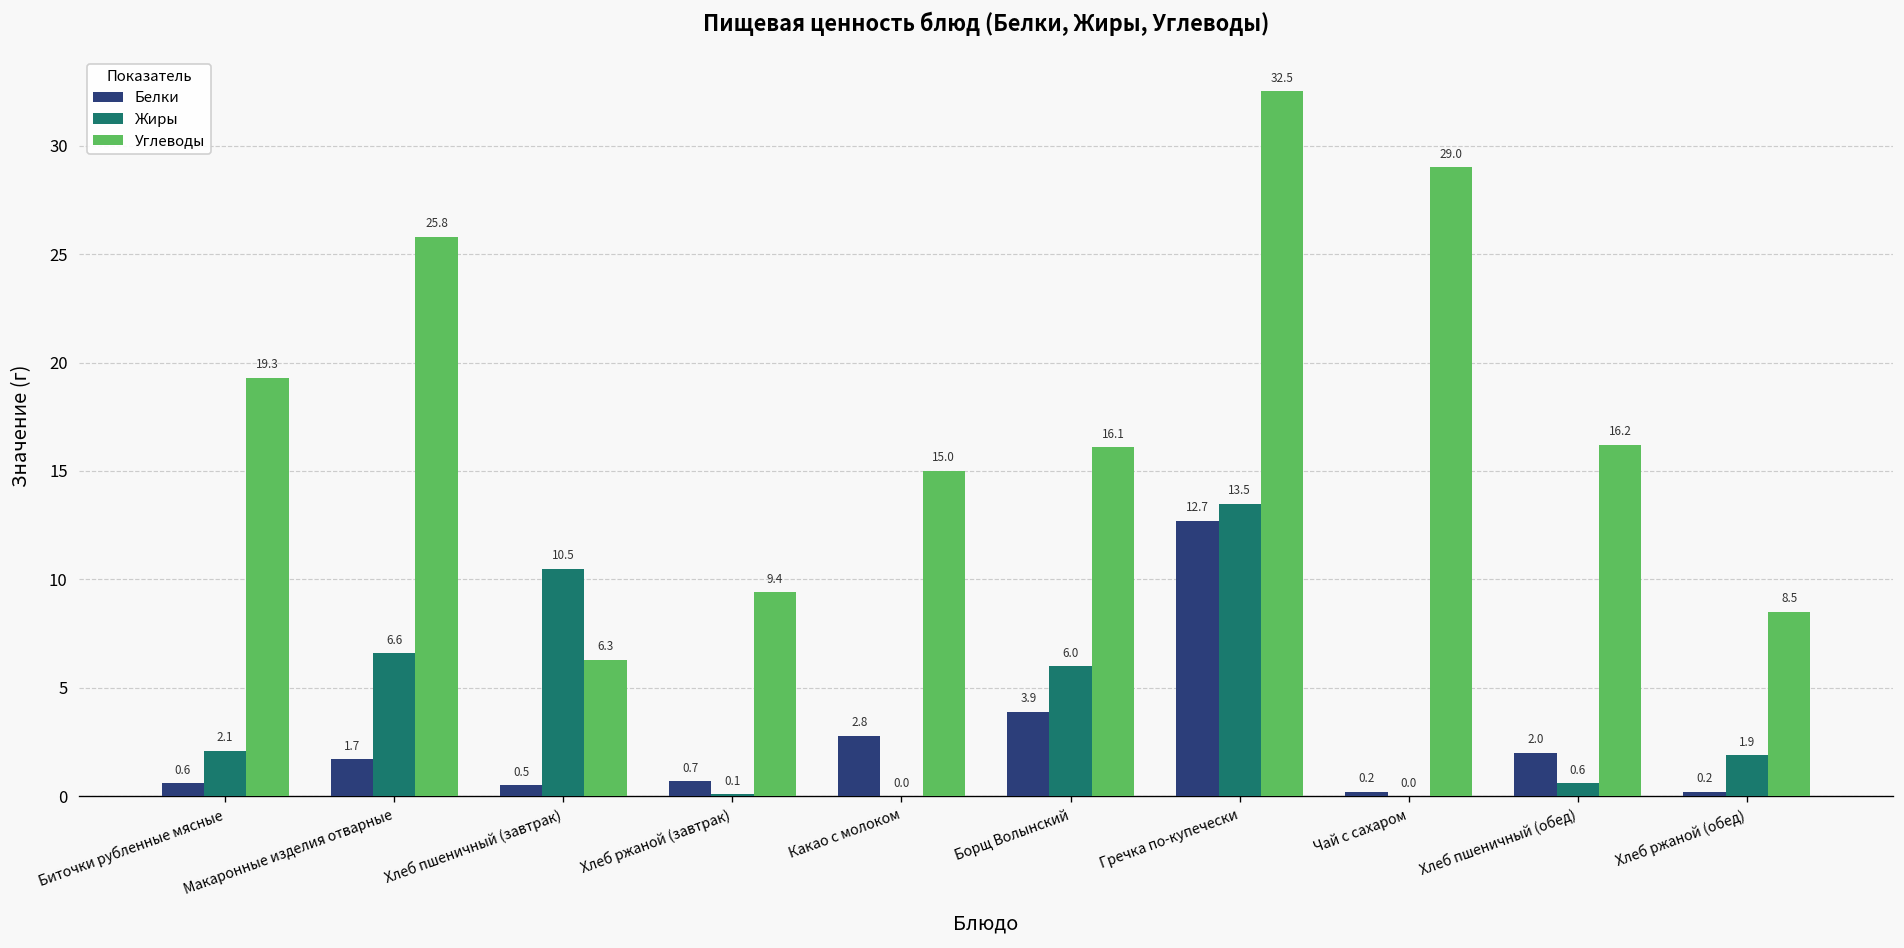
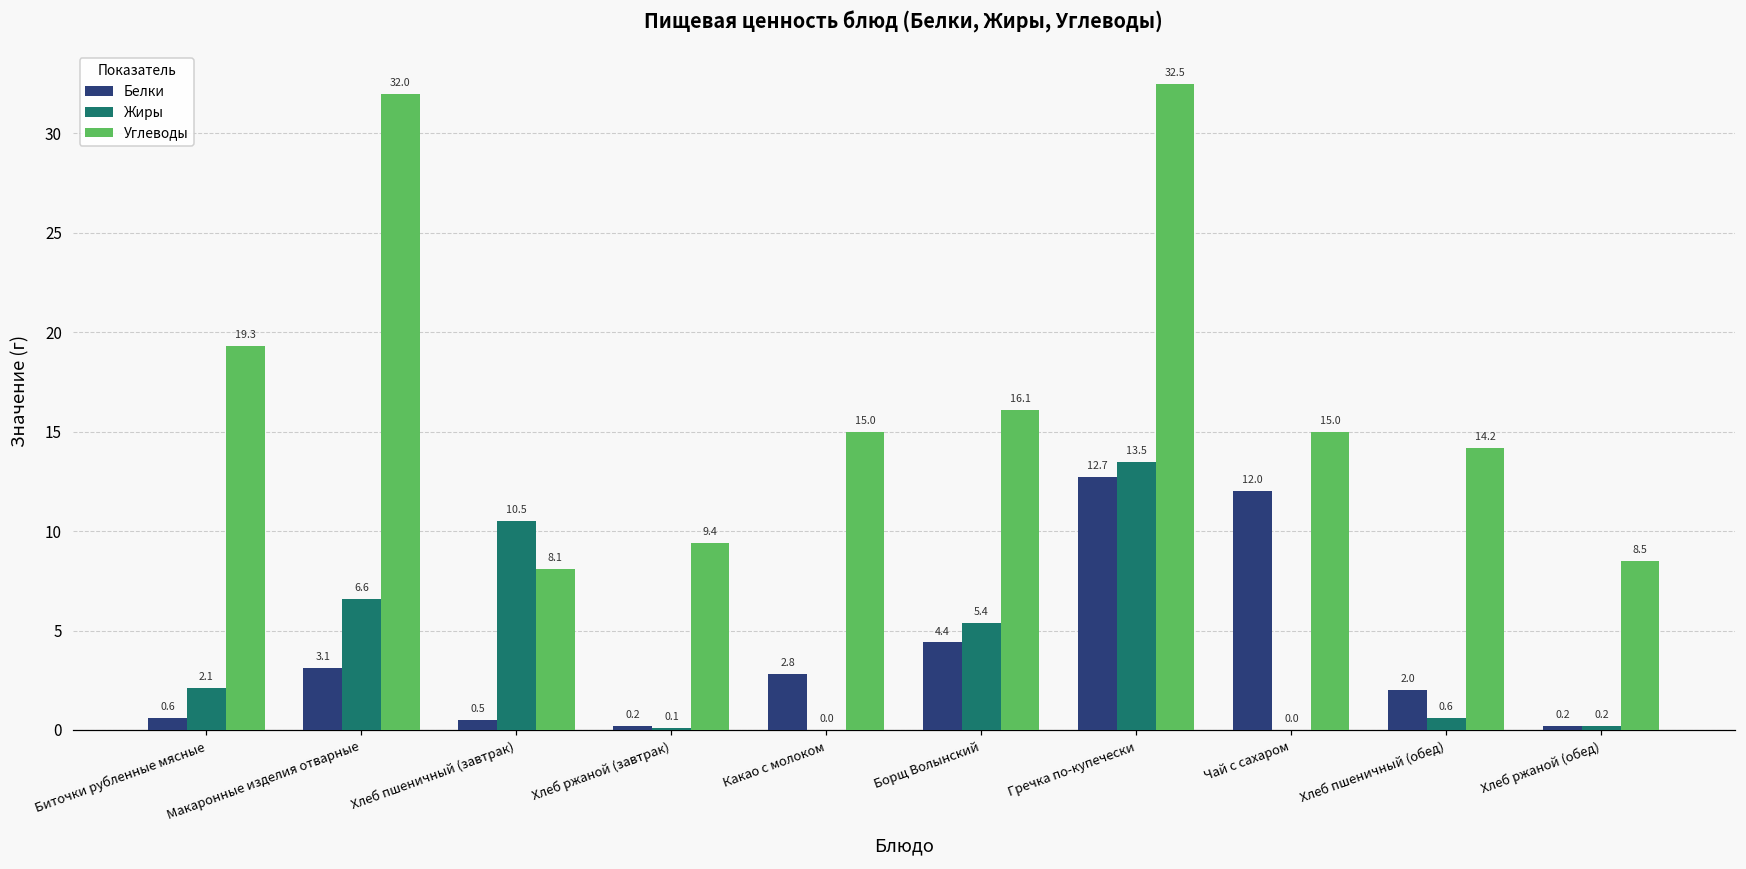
Белки, Макаронные изделия отварные: 1.7 -> 3.1
Углеводы, Макаронные изделия отварные: 25.8 -> 32.0
Углеводы, Хлеб пшеничный (завтрак): 6.3 -> 8.1
Белки, Хлеб ржаной (завтрак): 0.7 -> 0.2
Белки, Борщ Волынский: 3.9 -> 4.4
Жиры, Борщ Волынский: 6.0 -> 5.4
Белки, Чай с сахаром: 0.2 -> 12.0
Углеводы, Чай с сахаром: 29.0 -> 15.0
Углеводы, Хлеб пшеничный (обед): 16.2 -> 14.2
Жиры, Хлеб ржаной (обед): 1.9 -> 0.2
